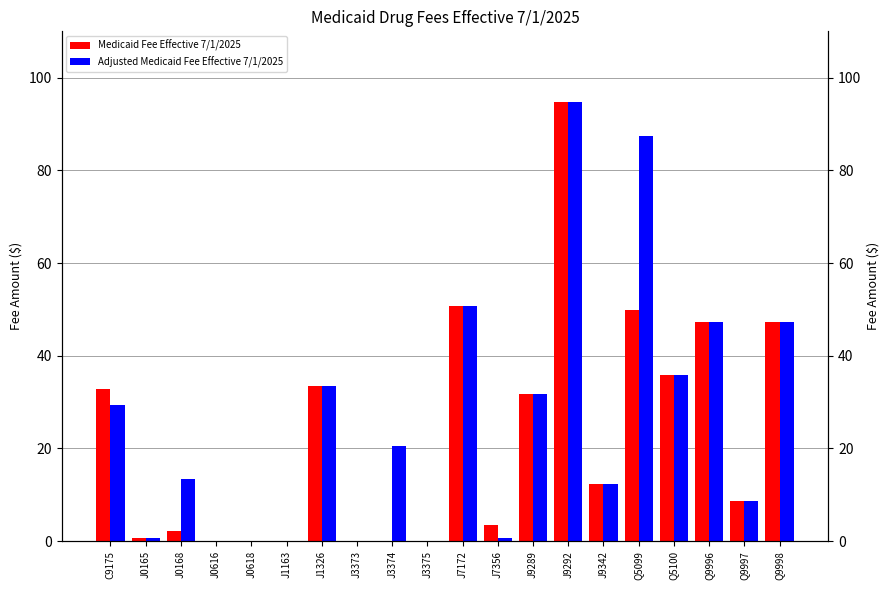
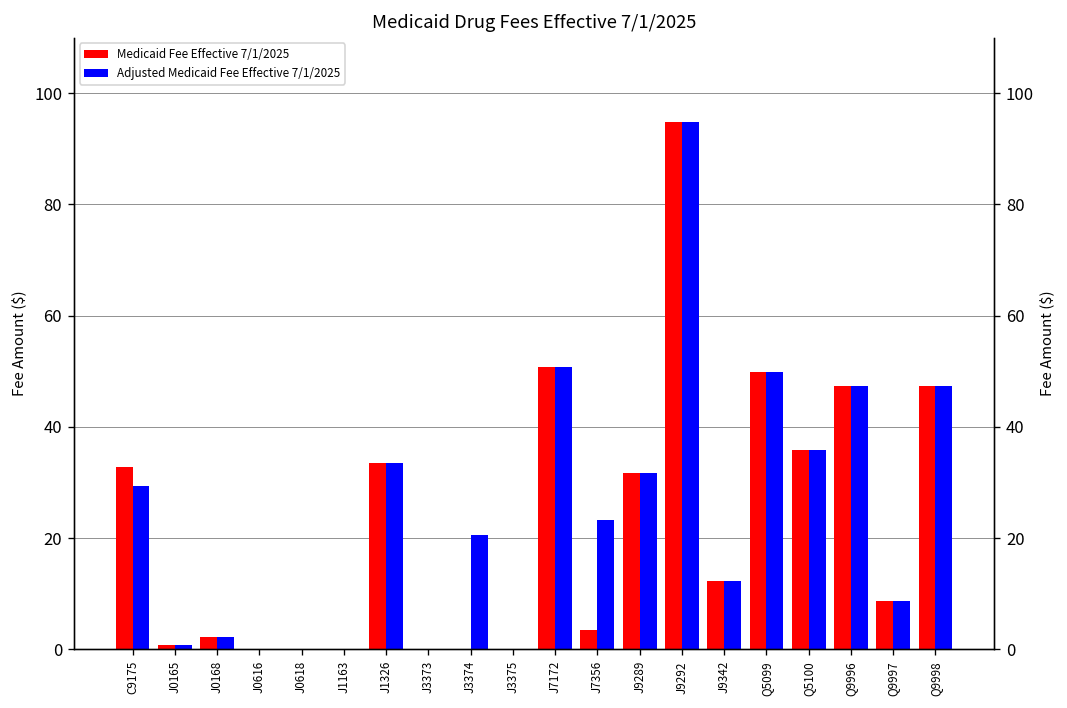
Adjusted Medicaid Fee Effective 7/1/2025, J0168: 13 -> 2
Adjusted Medicaid Fee Effective 7/1/2025, J7356: 1 -> 23
Adjusted Medicaid Fee Effective 7/1/2025, Q5099: 87 -> 50
